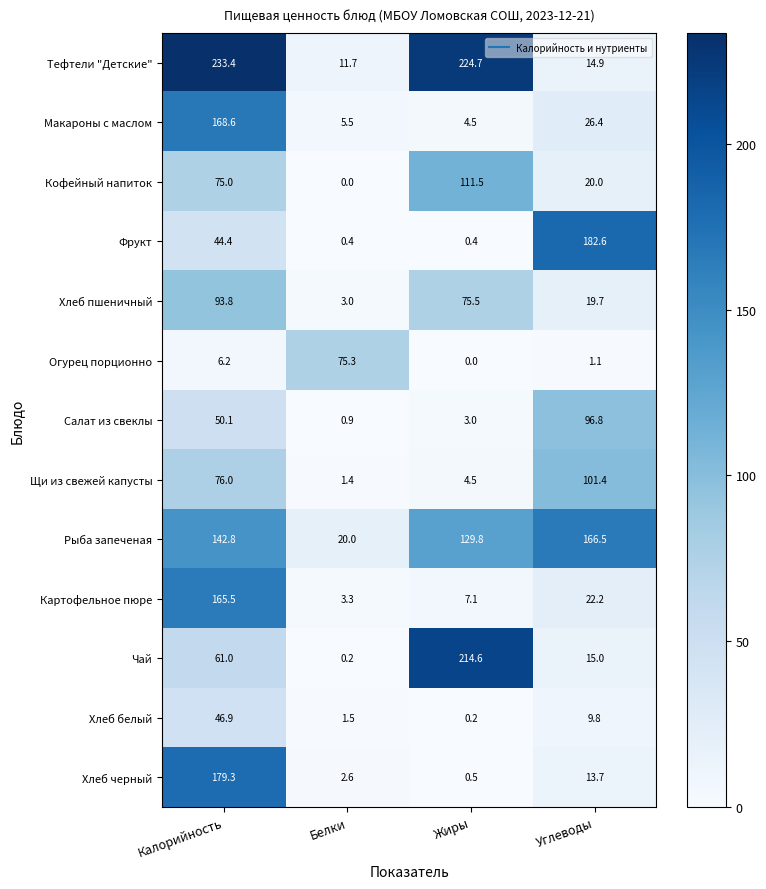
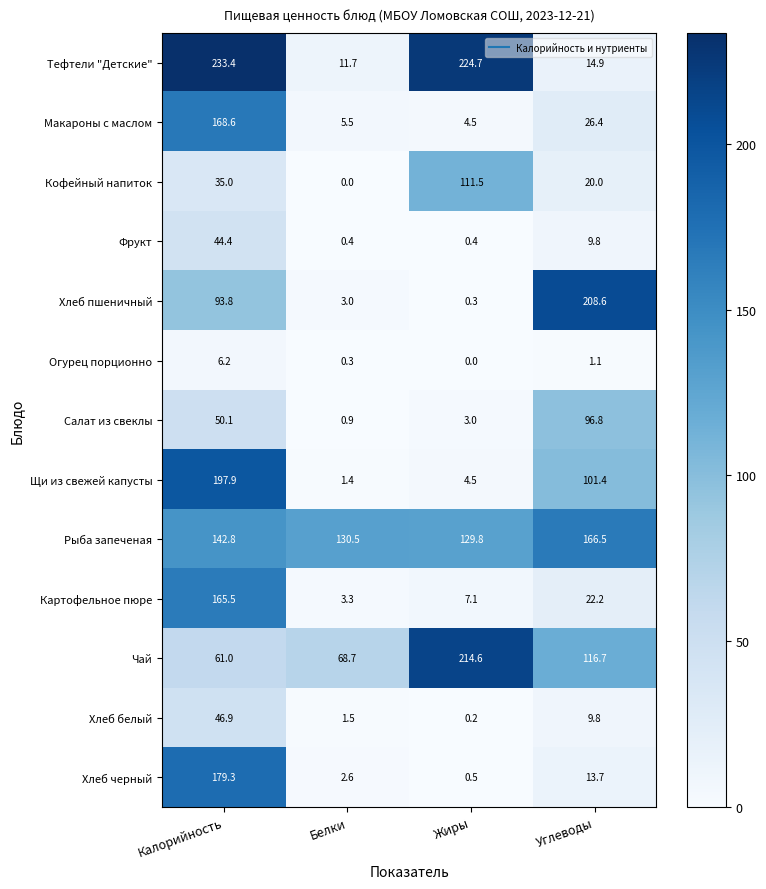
Кофейный напиток, Калорийность: 75.0 -> 35.0
Фрукт, Углеводы: 182.6 -> 9.8
Хлеб пшеничный, Жиры: 75.5 -> 0.3
Хлеб пшеничный, Углеводы: 19.7 -> 208.6
Огурец порционно, Белки: 75.3 -> 0.3
Щи из свежей капусты, Калорийность: 76.0 -> 197.9
Рыба запеченая, Белки: 20.0 -> 130.5
Чай, Белки: 0.2 -> 68.7
Чай, Углеводы: 15.0 -> 116.7
